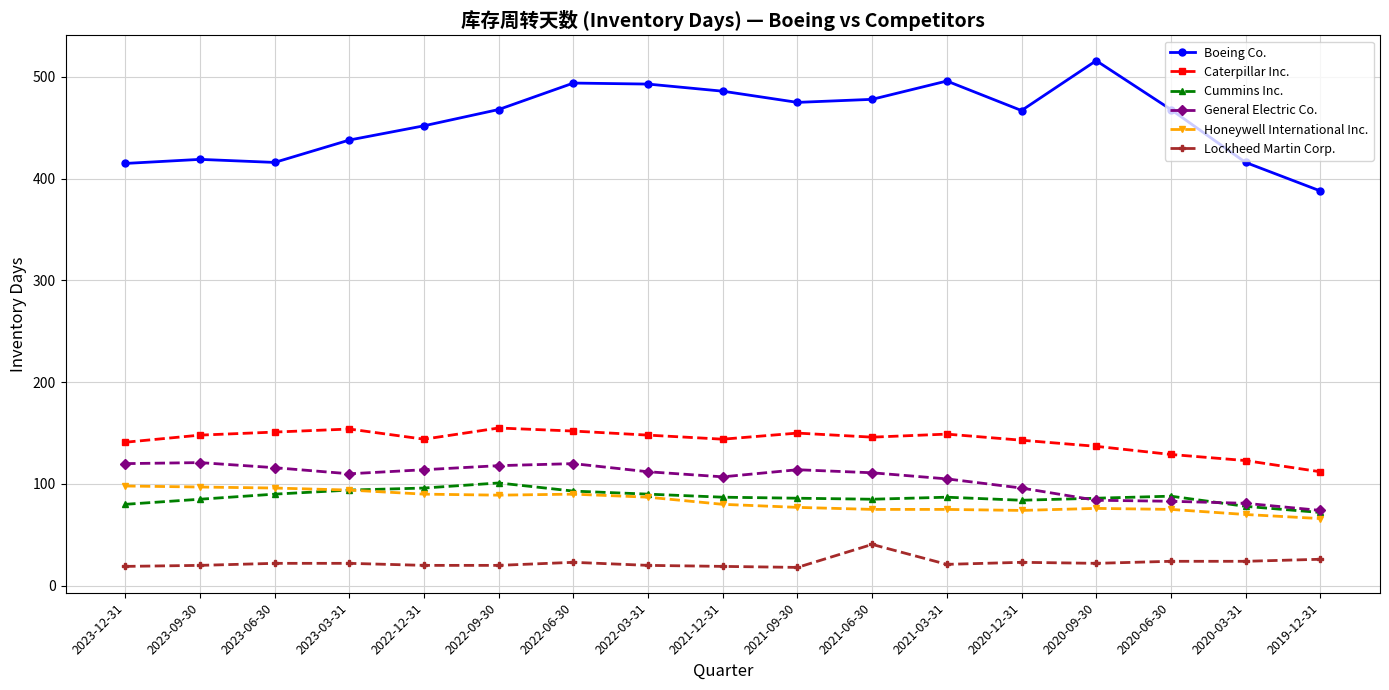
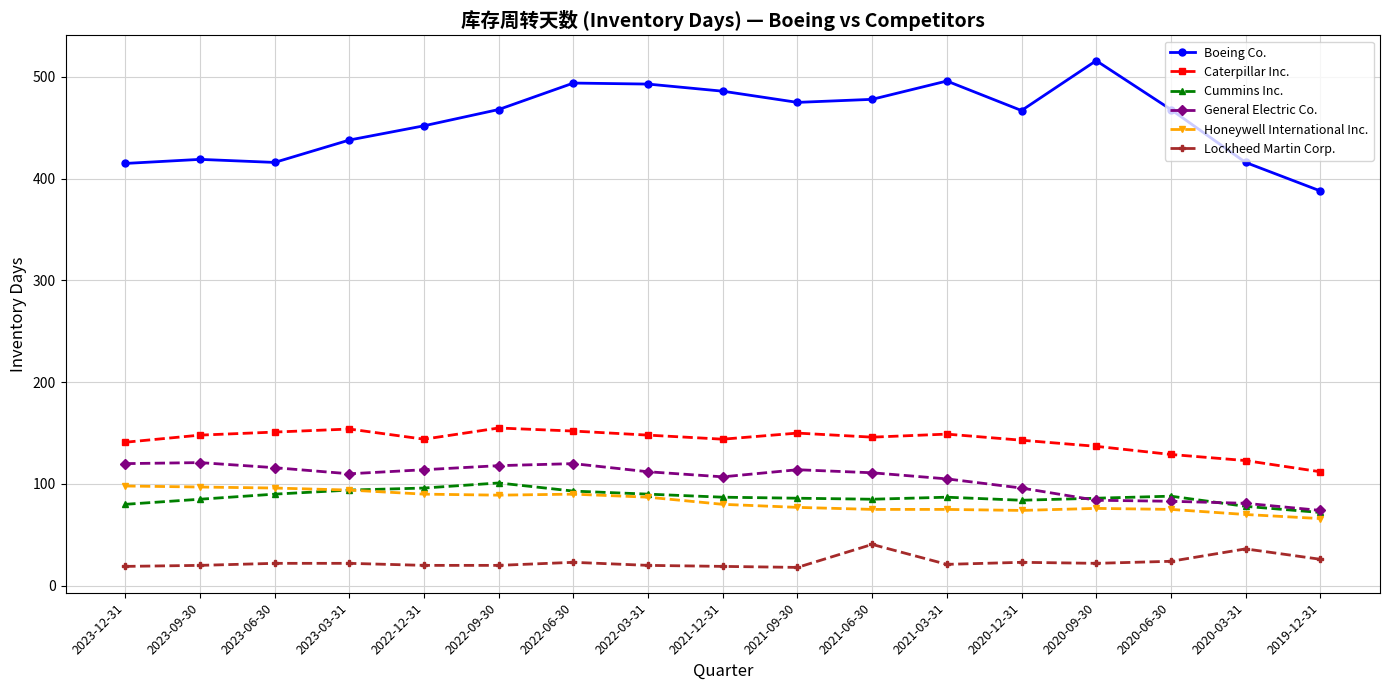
Lockheed Martin Corp., 2020-03-31: 24 -> 36
